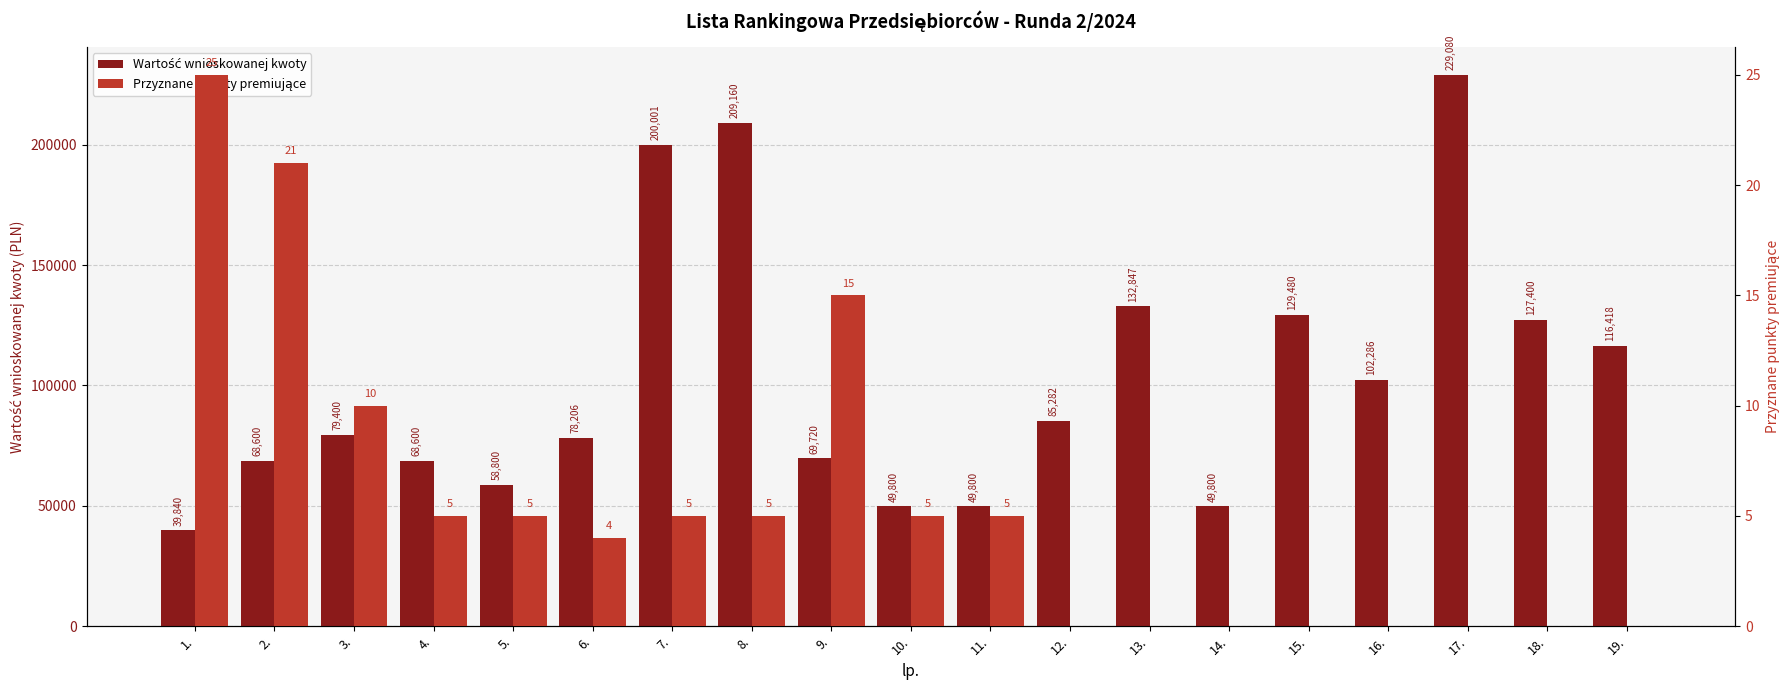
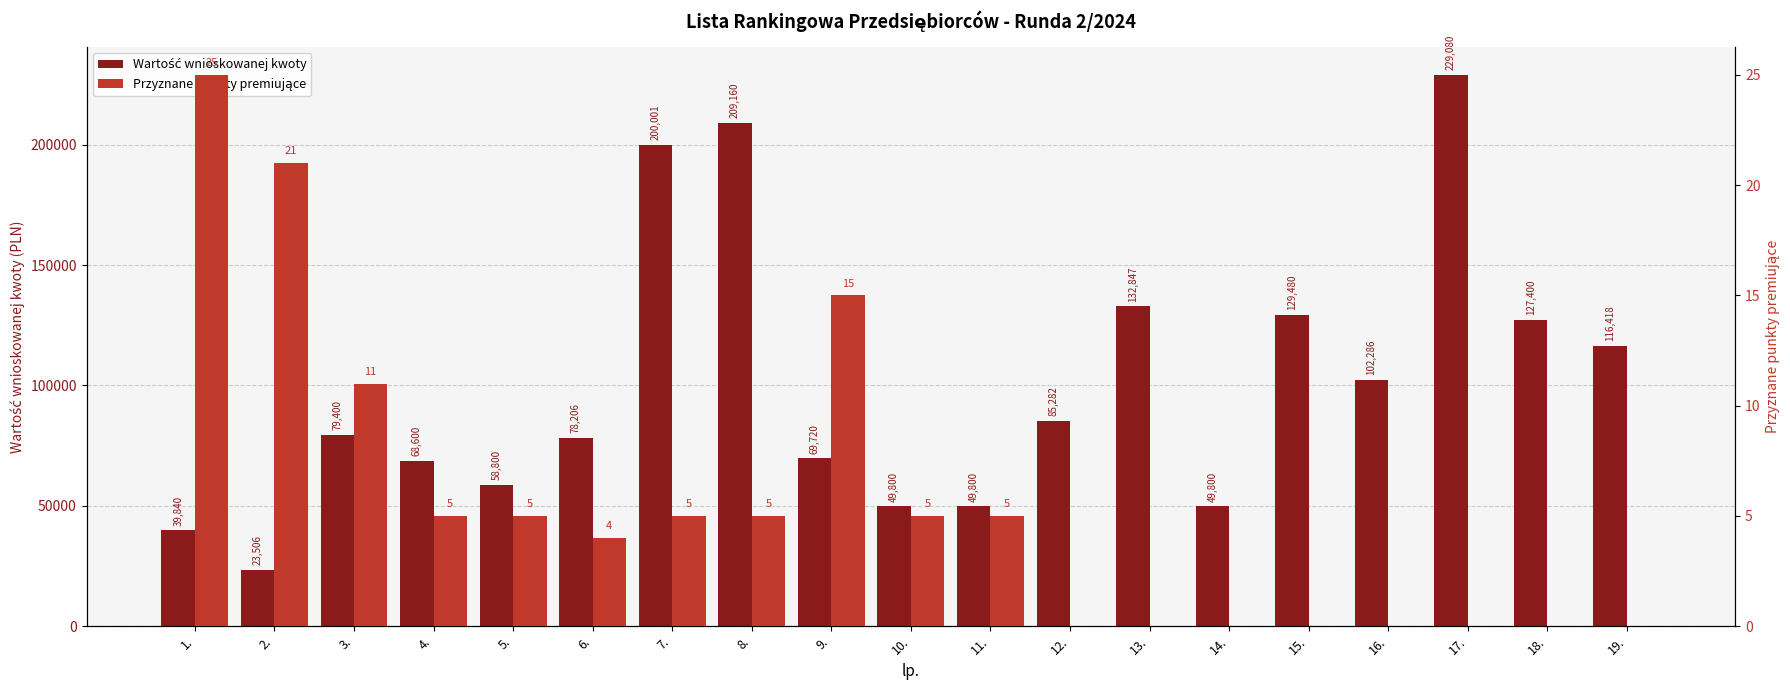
Wartość wnioskowanej kwoty, 2.: 68,600 -> 23,506
Przyznane punkty premiujące, 3.: 10 -> 11
